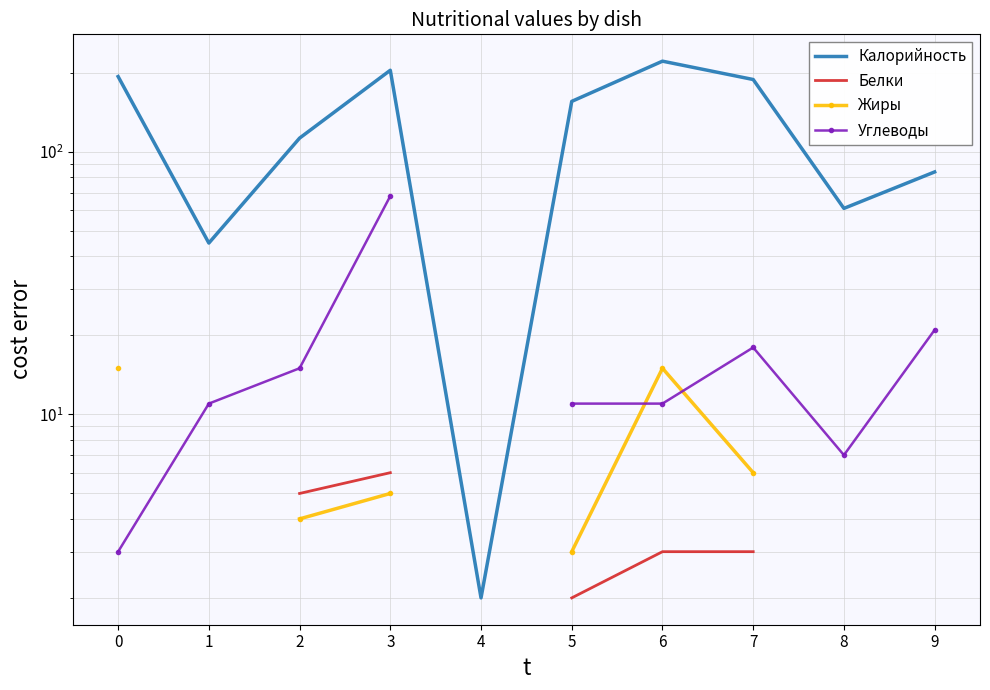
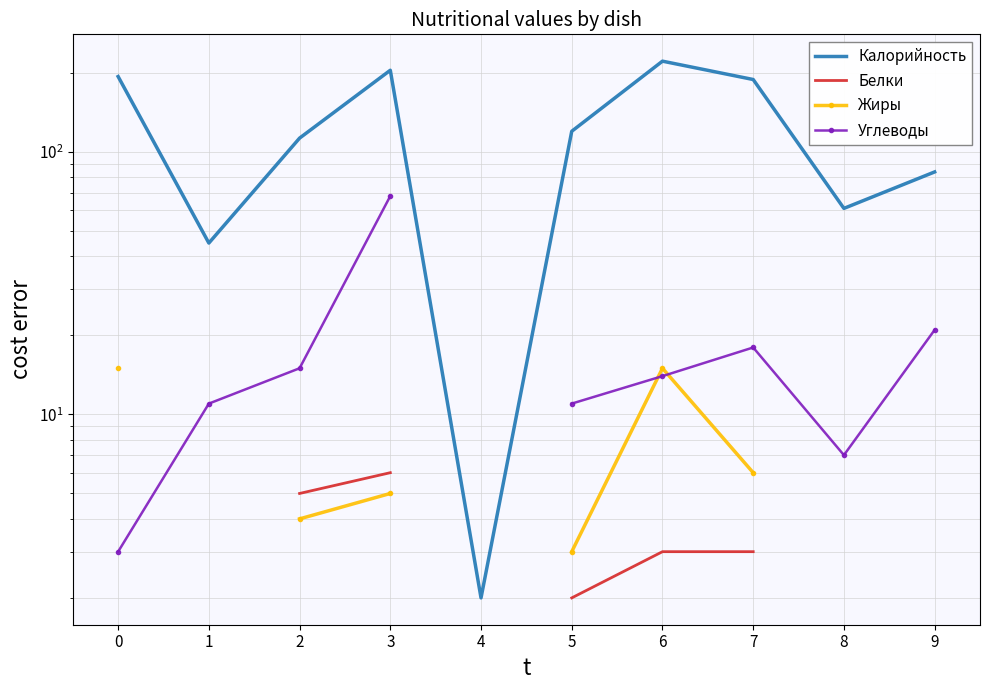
Калорийность, 5: 160 -> 120
Углеводы, 6: 11 -> 14
